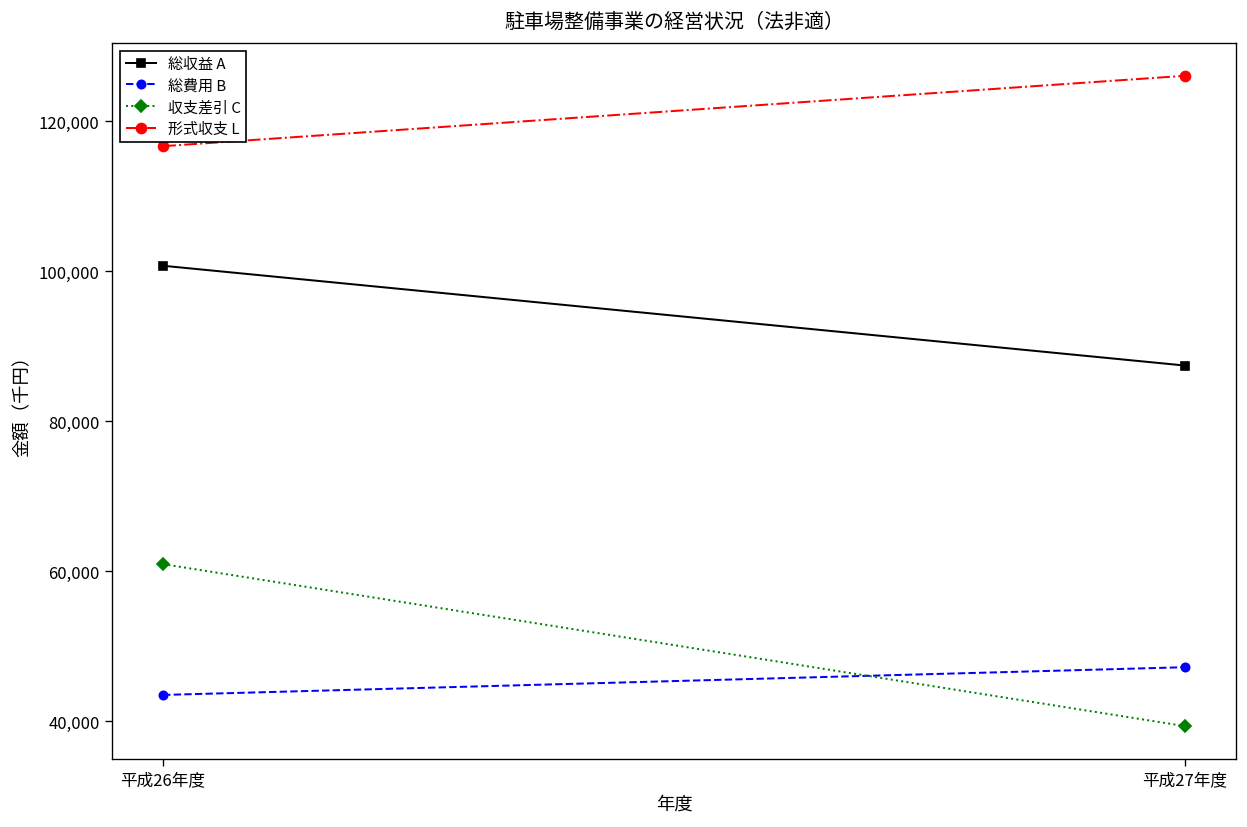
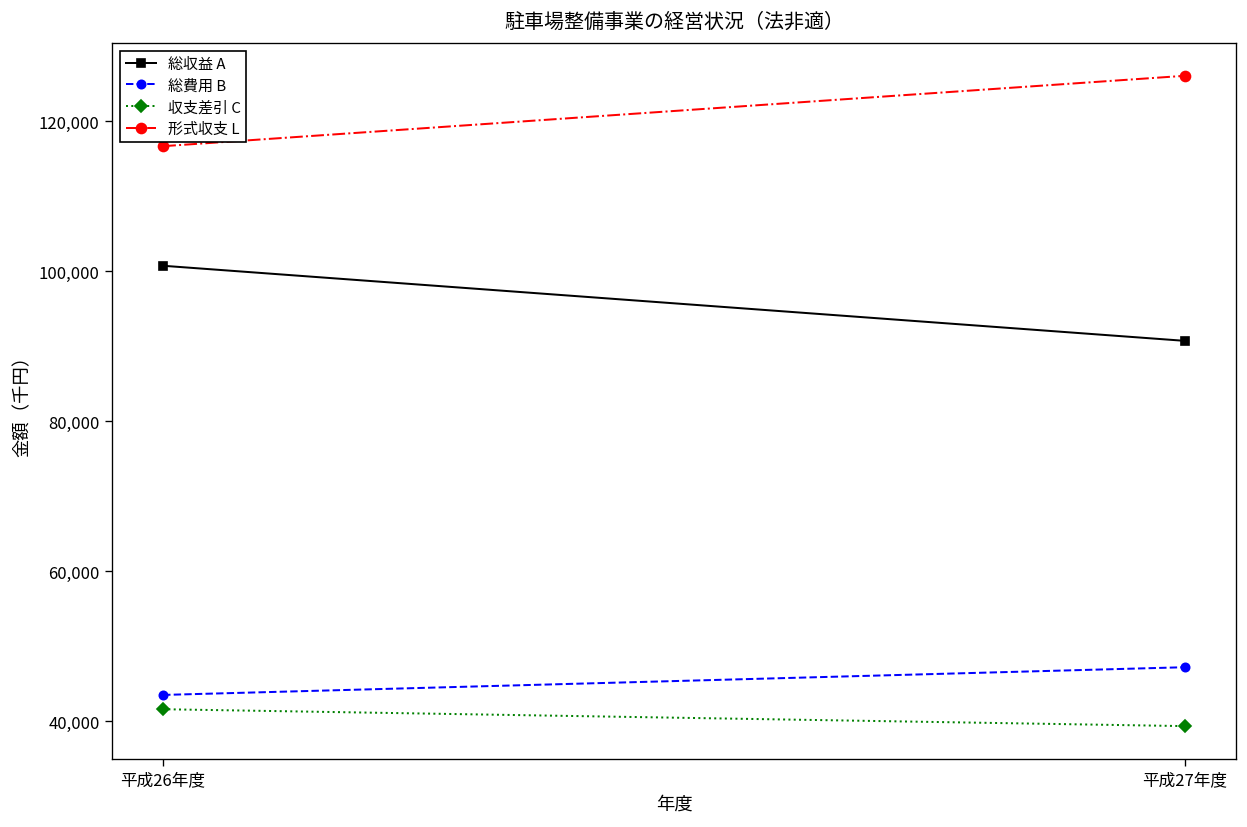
収支差引 C, 平成26年度: 61,000 -> 42,000
総収益 A, 平成27年度: 87,000 -> 91,000
